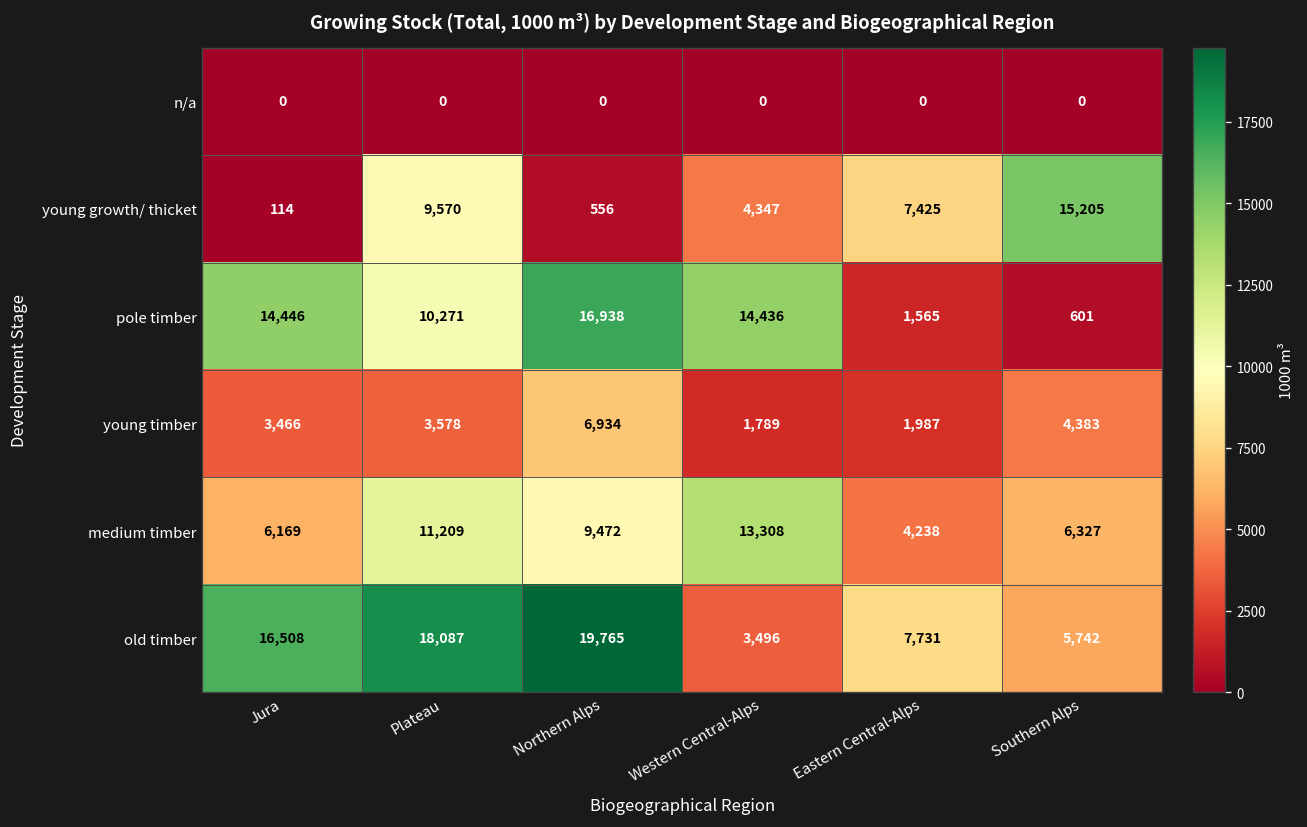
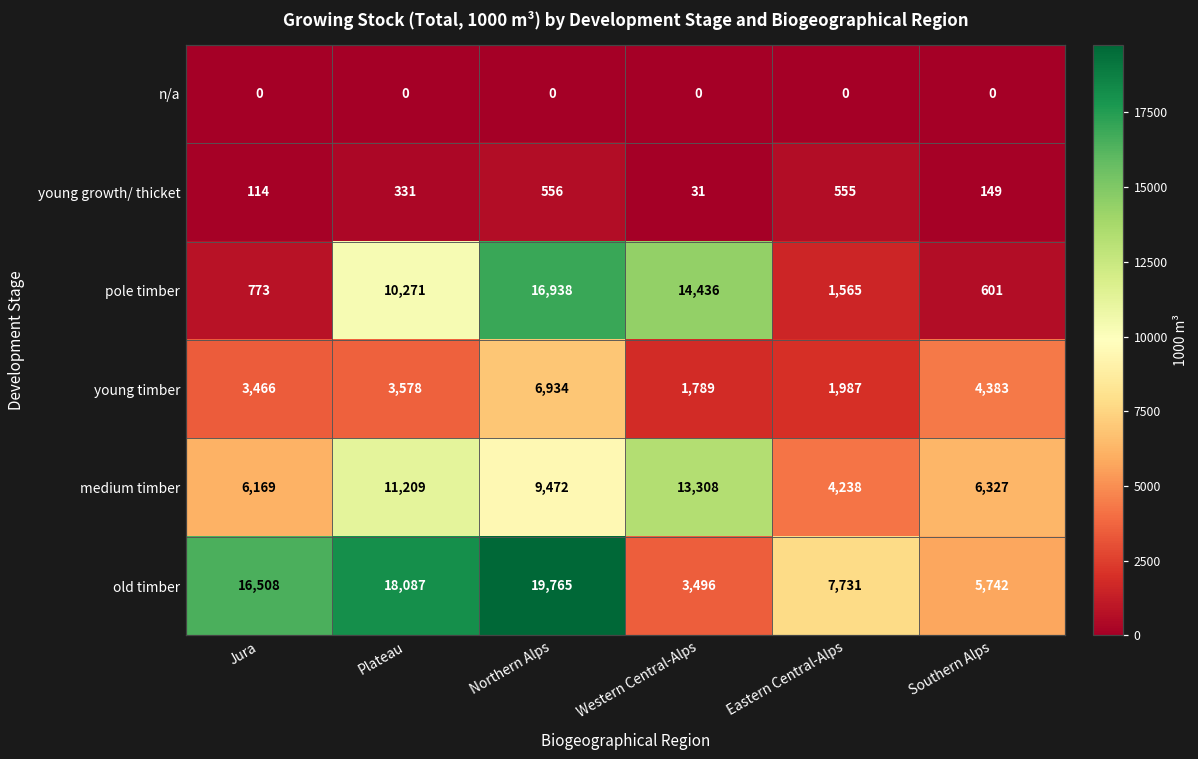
young growth/ thicket, Plateau: 9,570 -> 331
young growth/ thicket, Western Central-Alps: 4,347 -> 31
young growth/ thicket, Eastern Central-Alps: 7,425 -> 555
young growth/ thicket, Southern Alps: 15,205 -> 149
pole timber, Jura: 14,446 -> 773
